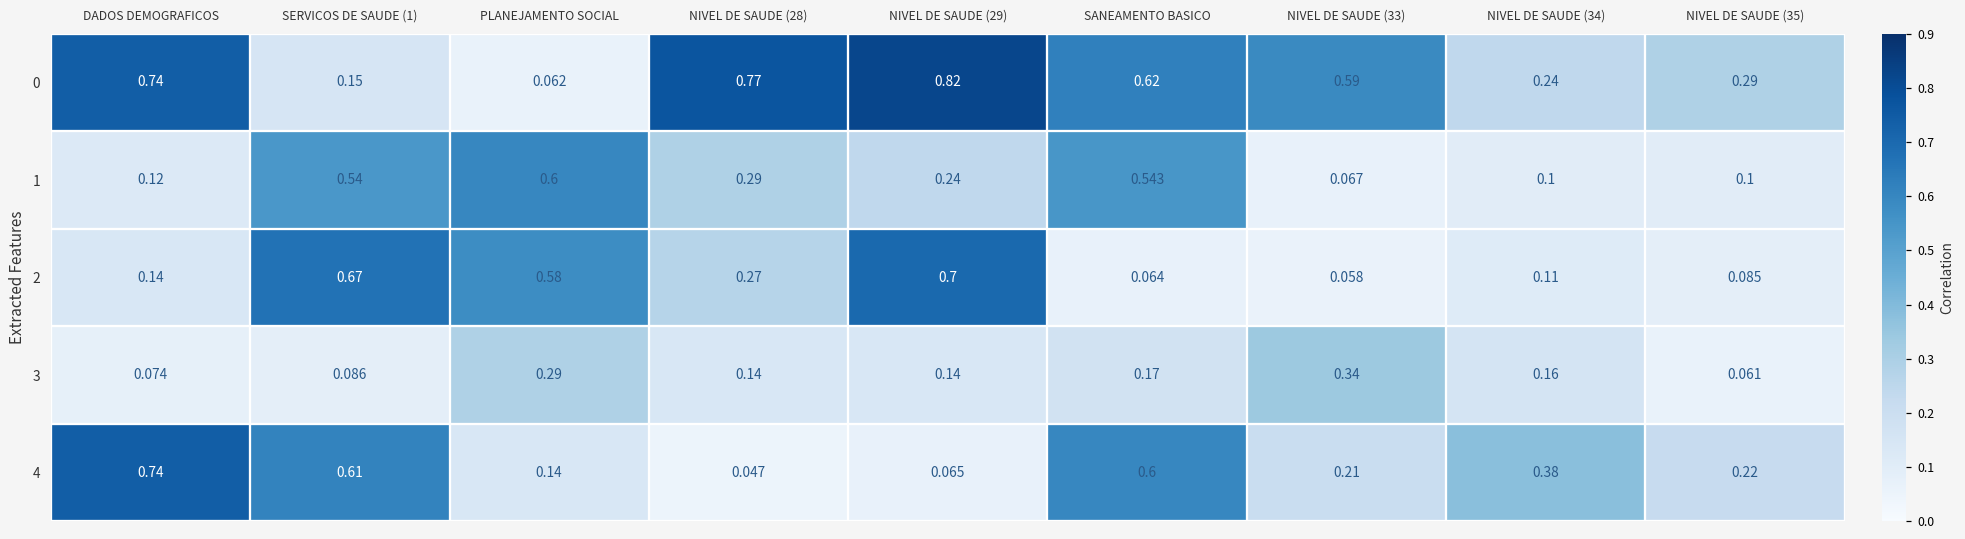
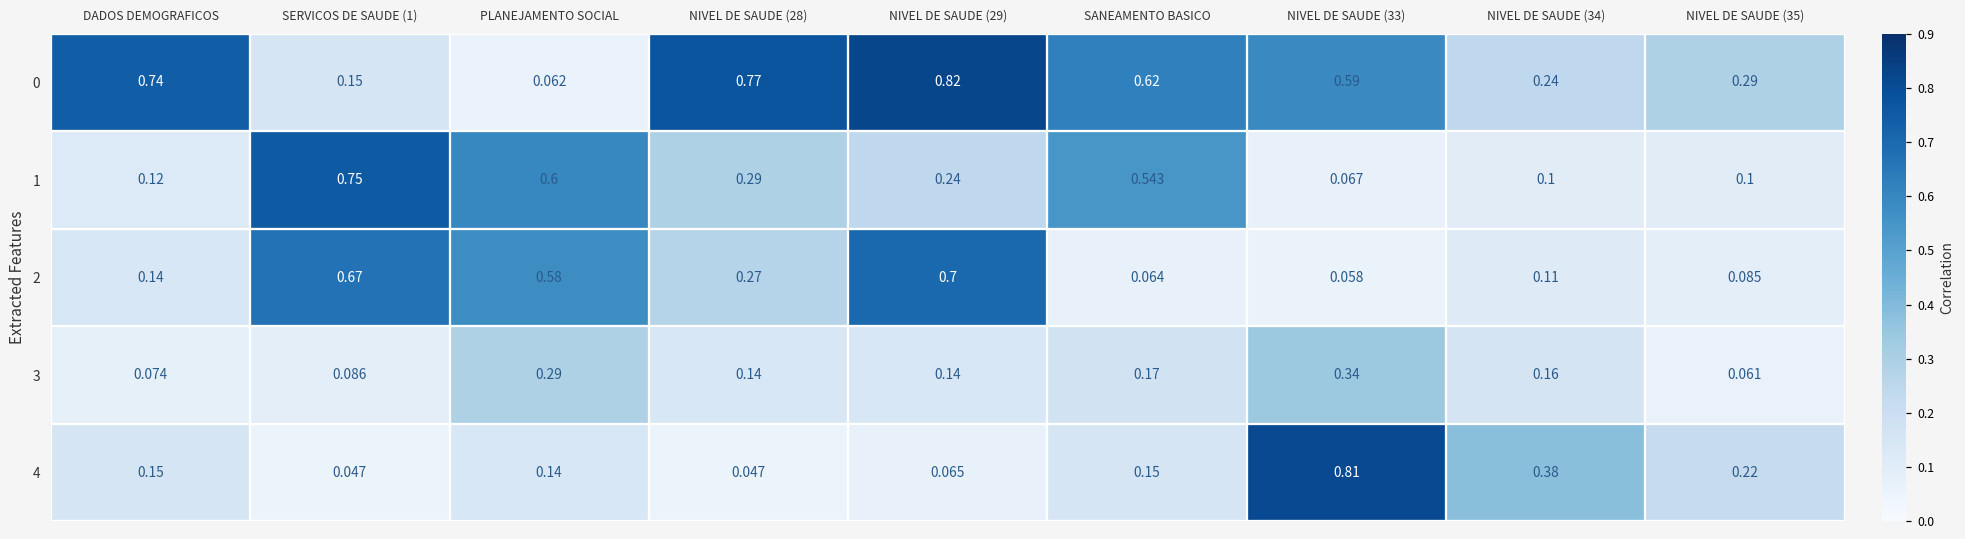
1, SERVICOS DE SAUDE (1): 0.54 -> 0.75
4, DADOS DEMOGRAFICOS: 0.74 -> 0.15
4, SERVICOS DE SAUDE (1): 0.61 -> 0.047
4, SANEAMENTO BASICO: 0.6 -> 0.15
4, NIVEL DE SAUDE (33): 0.21 -> 0.81
